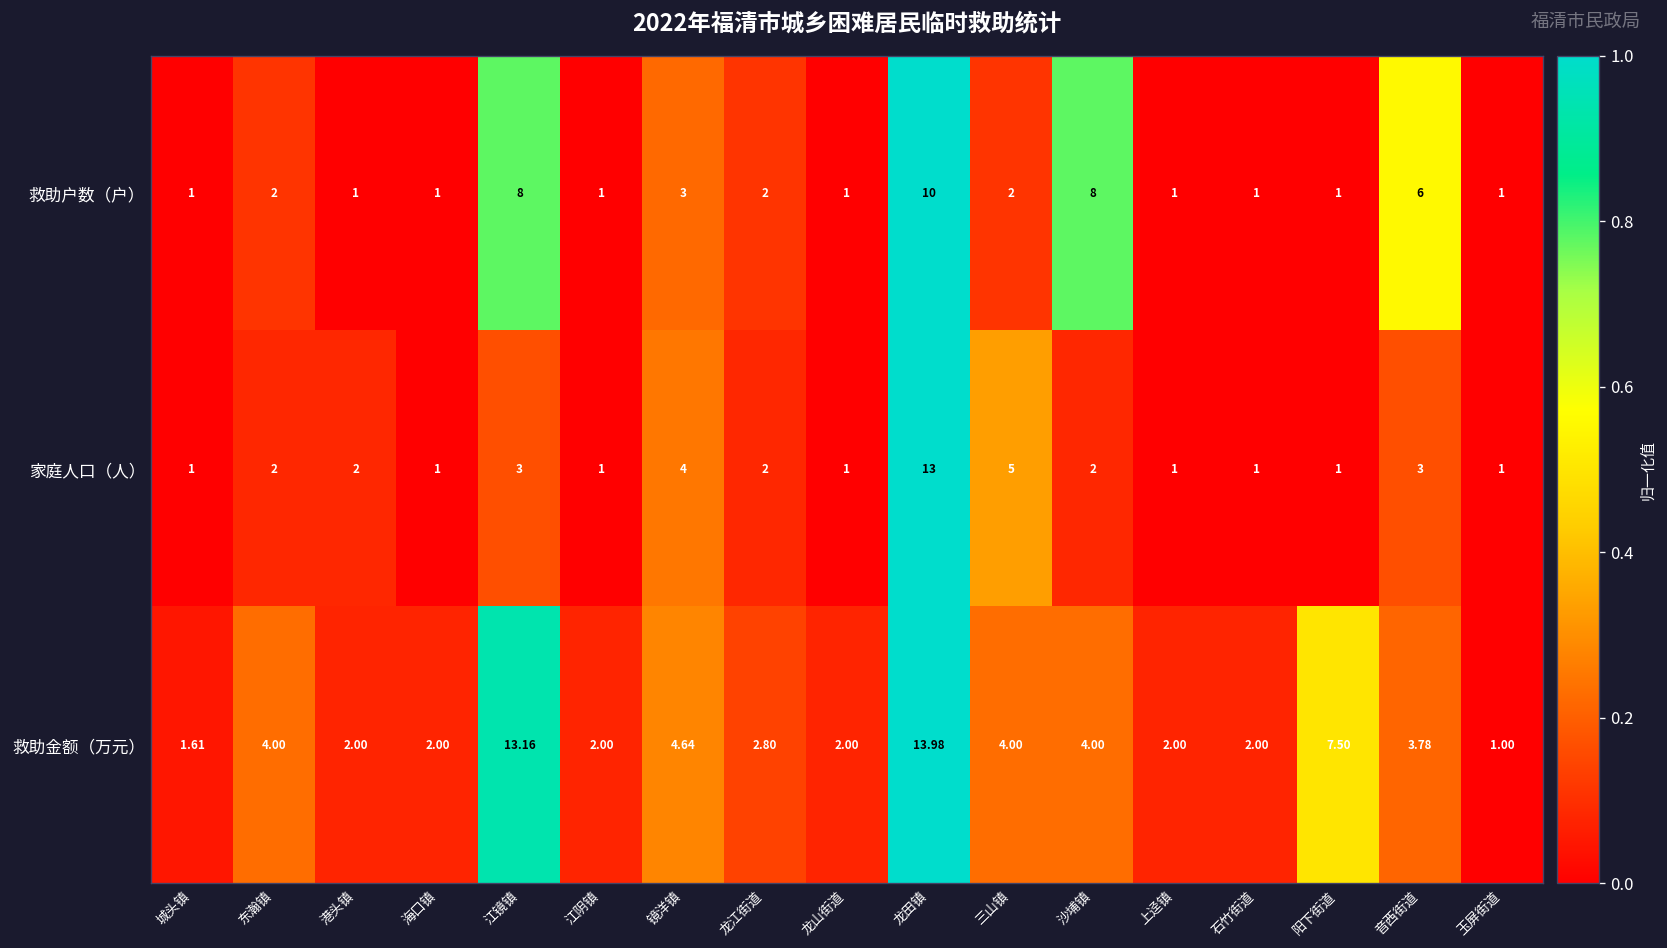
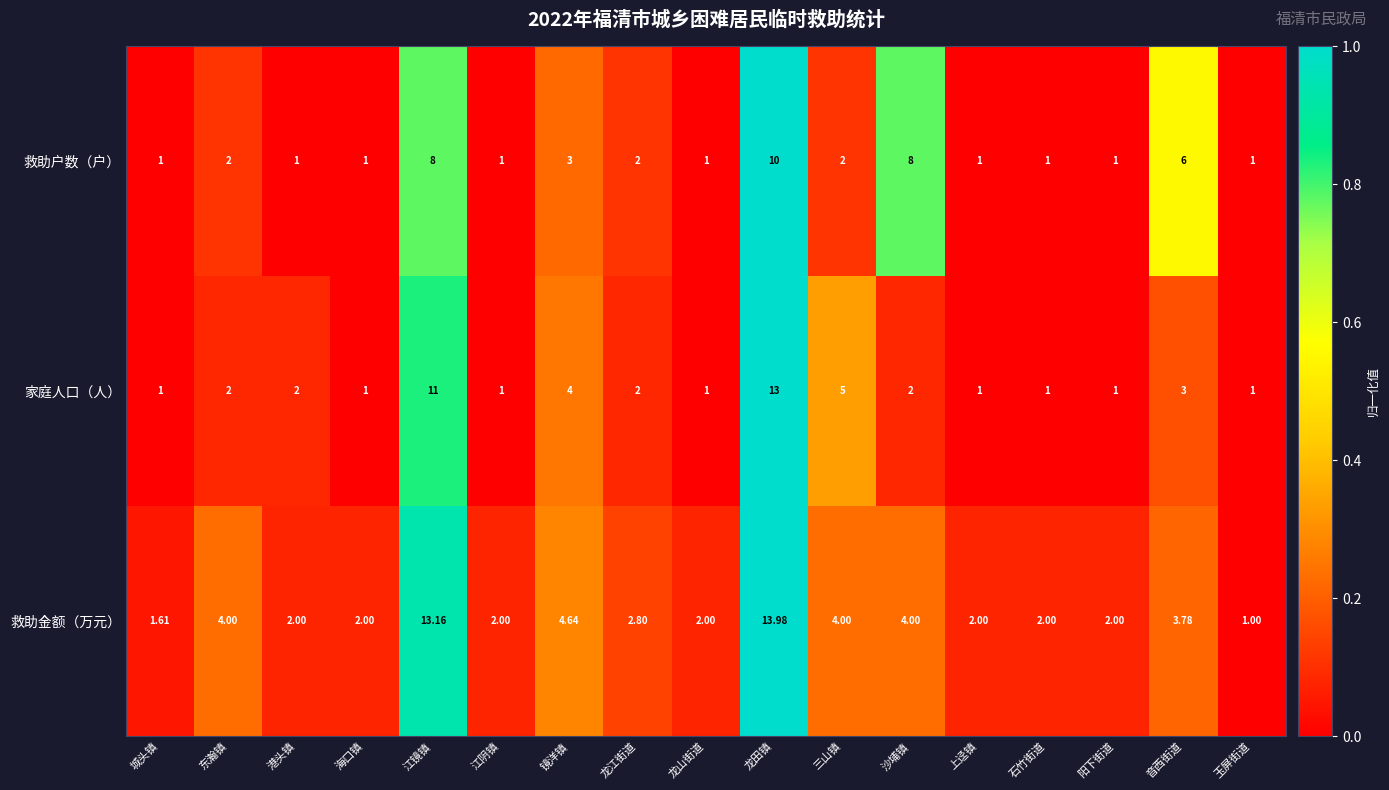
家庭人口（人）, 江镜镇: 3 -> 11
救助金额（万元）, 阳下街道: 7.50 -> 2.00
